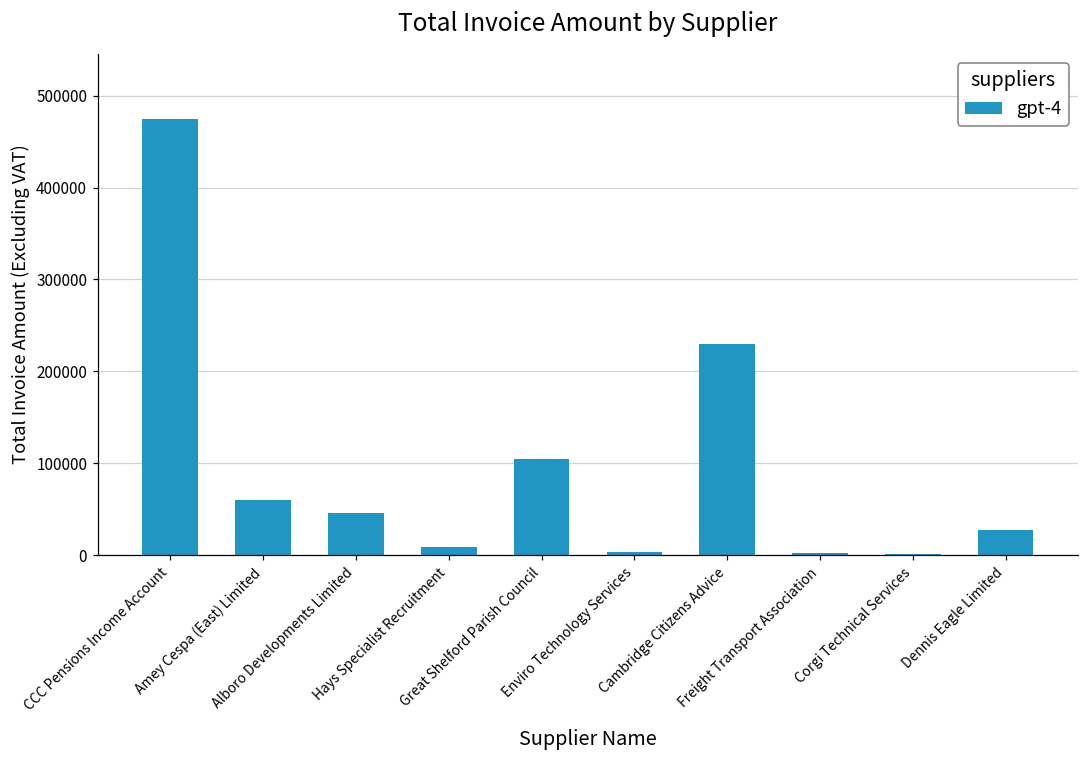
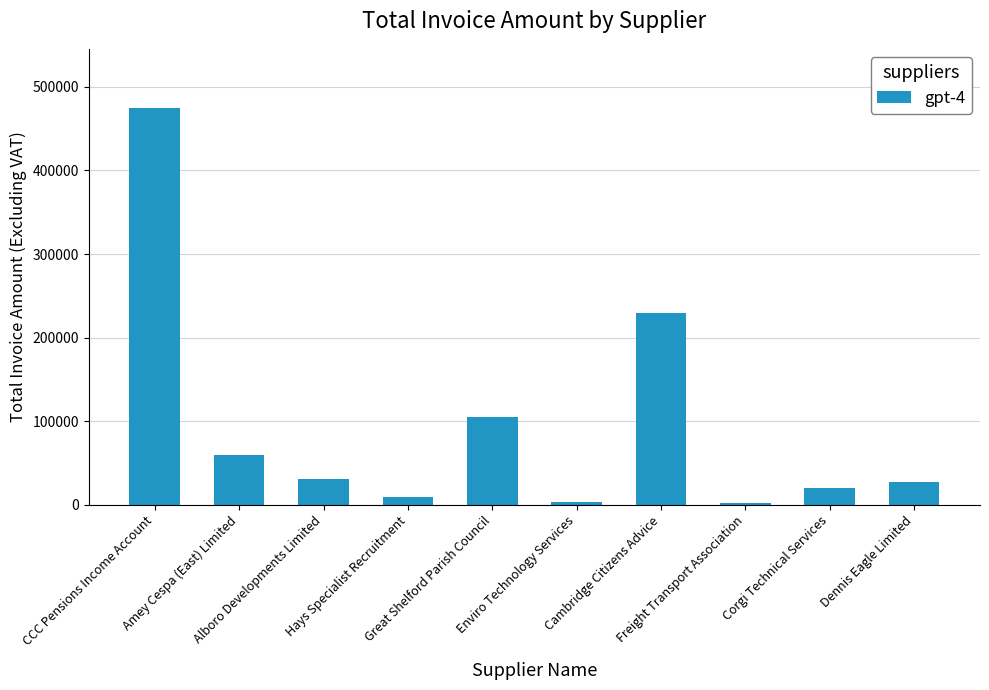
Alboro Developments Limited: 50000 -> 30000
Corgi Technical Services: 0 -> 20000
